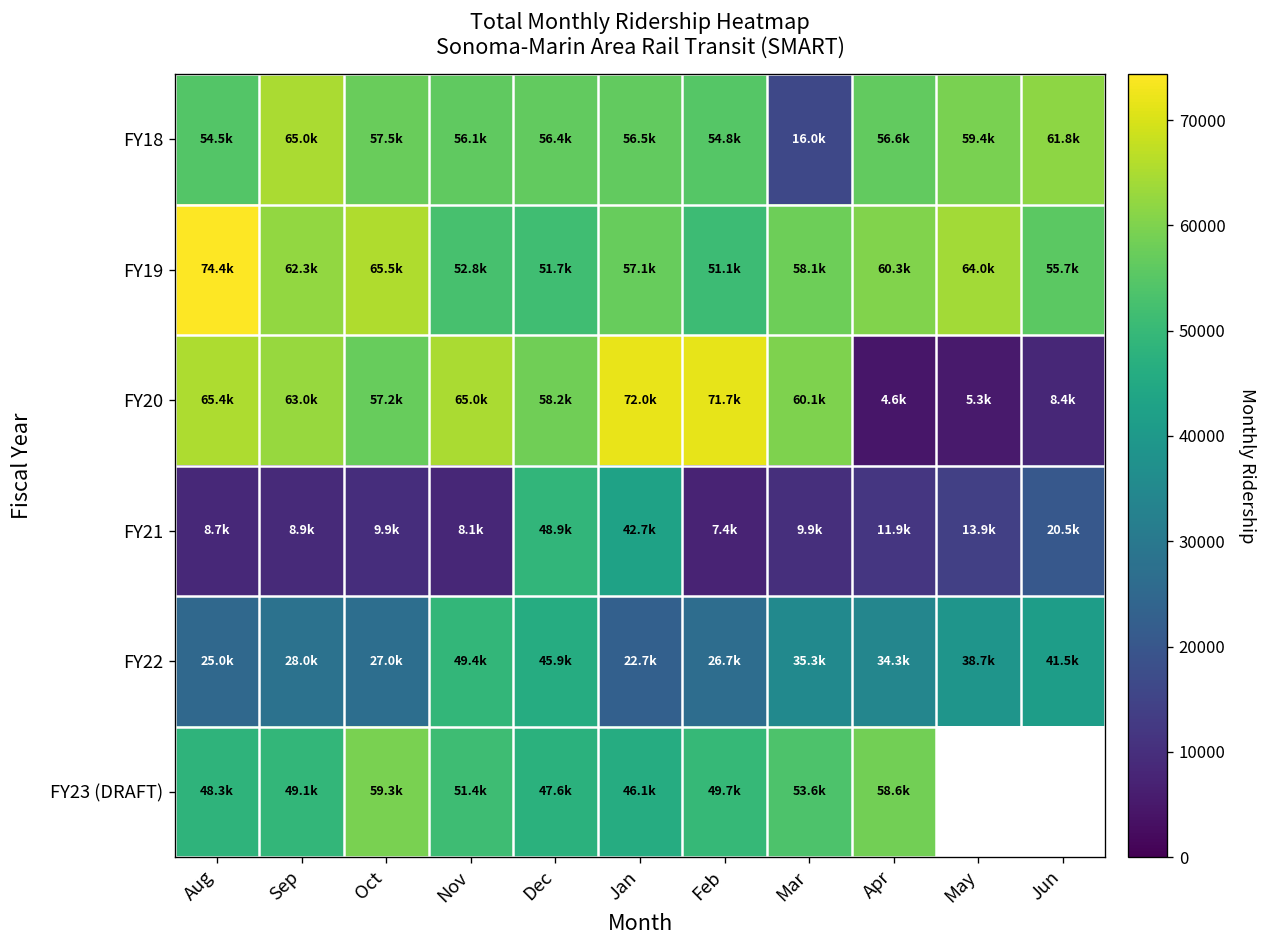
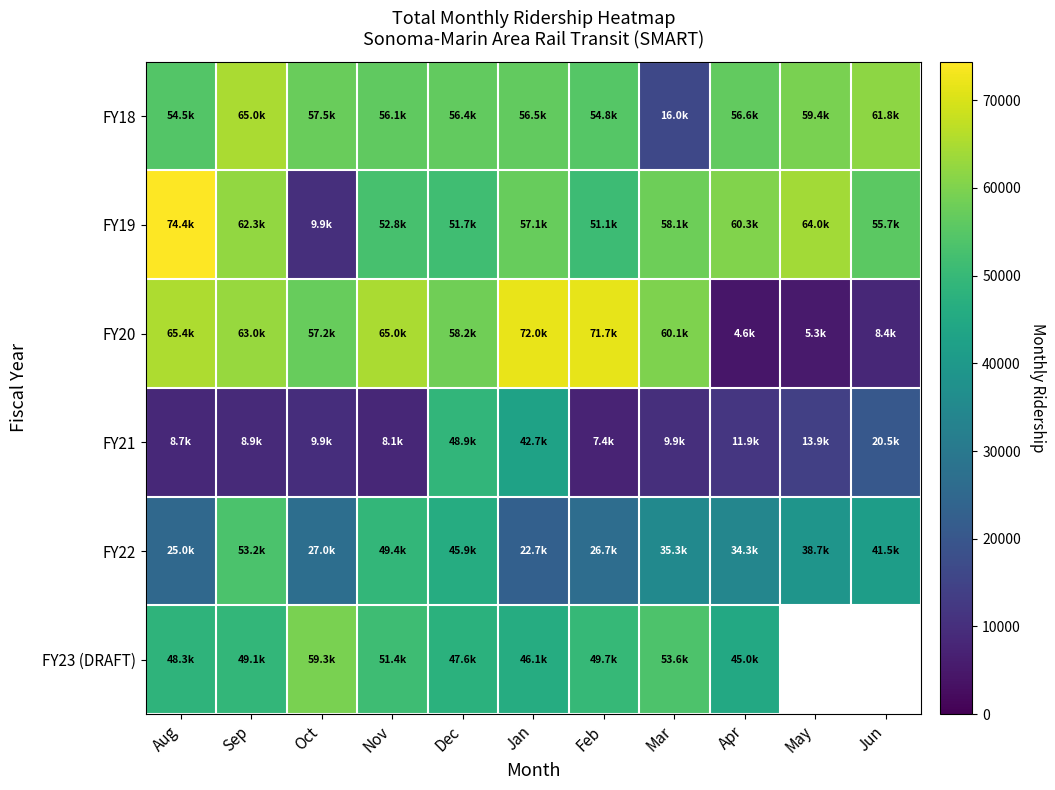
FY19, Oct: 65.5k -> 9.9k
FY22, Sep: 28.0k -> 53.2k
FY23 (DRAFT), Apr: 58.6k -> 45.0k
